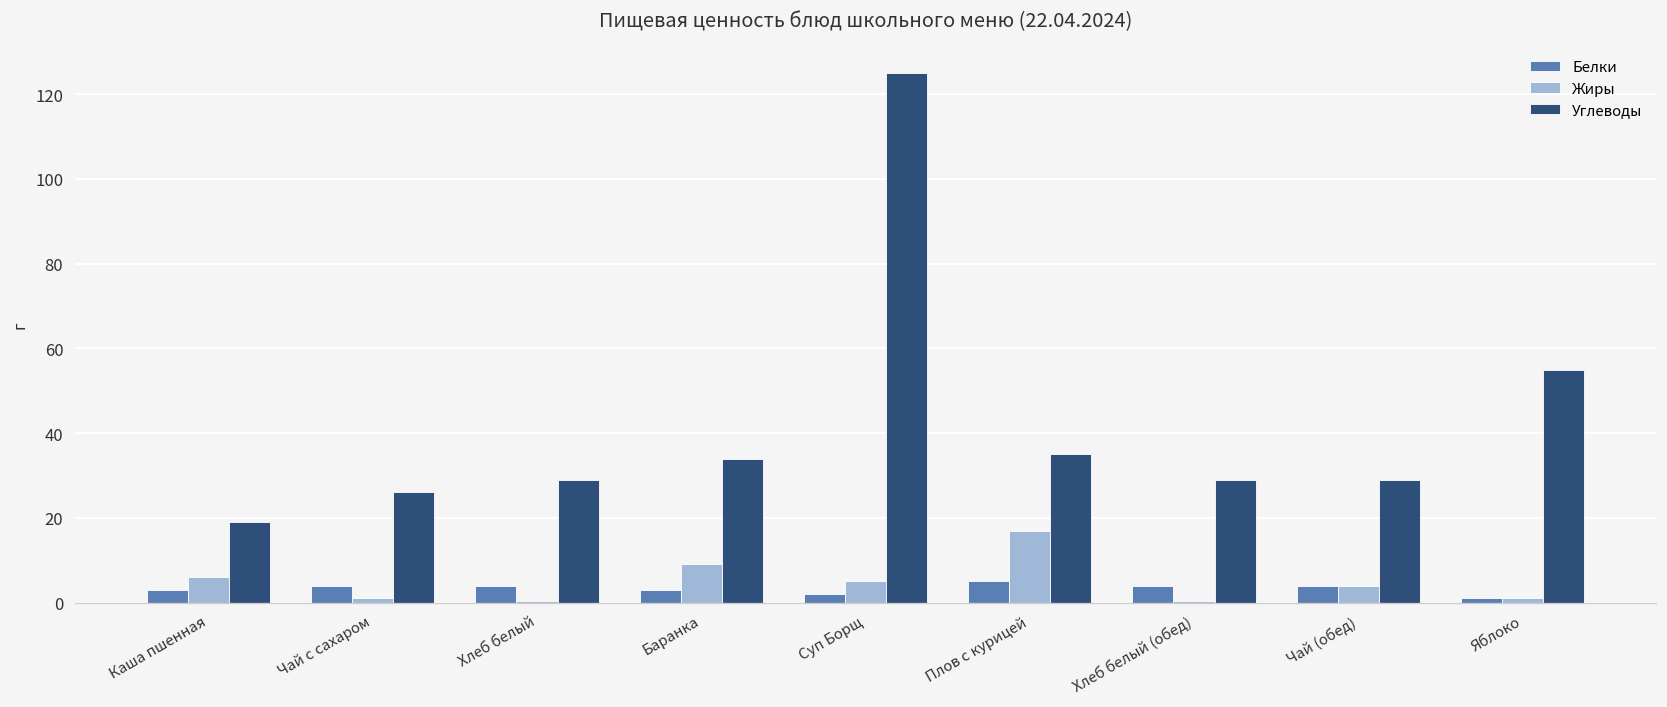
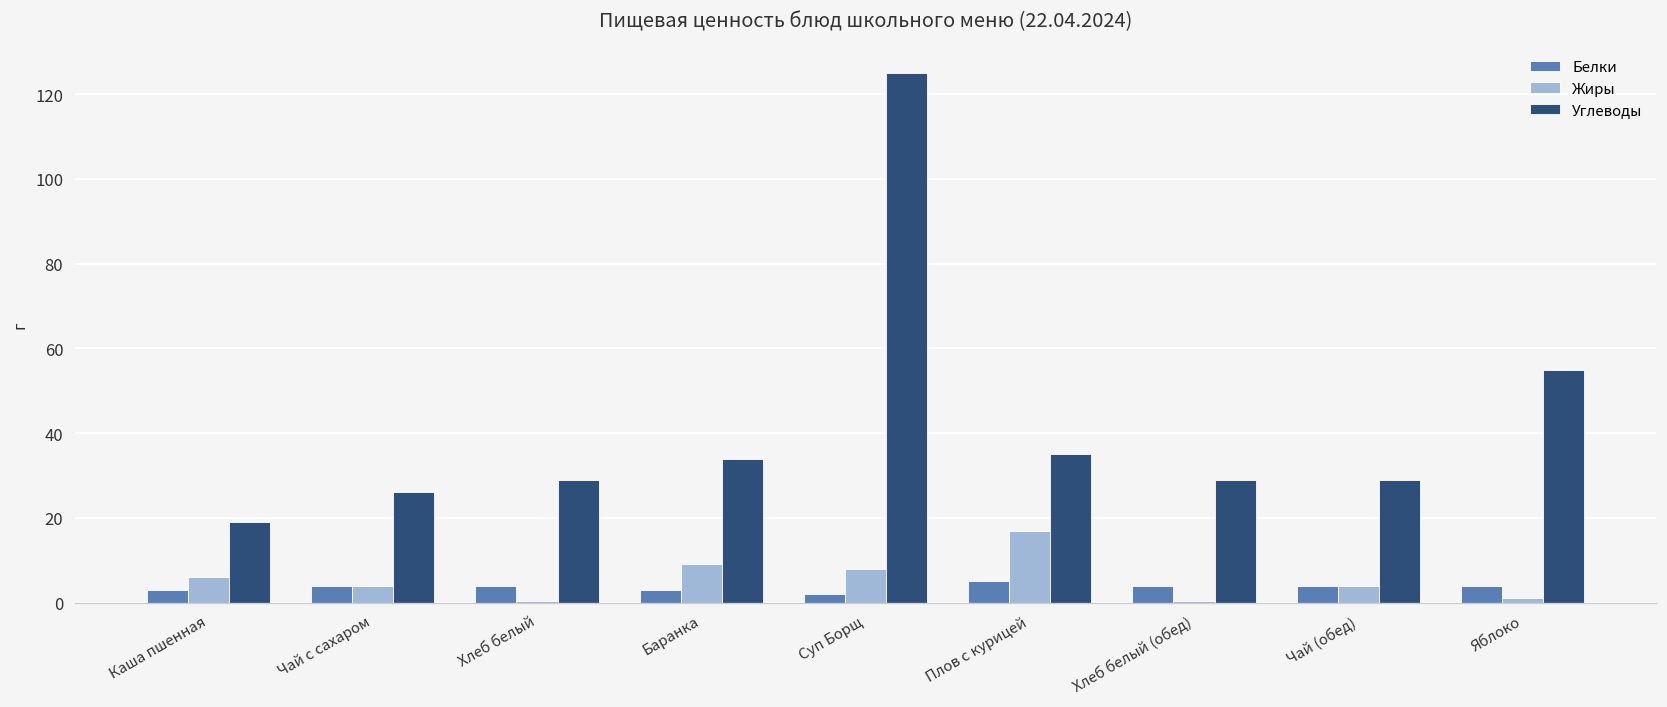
Жиры, Чай с сахаром: 1 -> 4
Жиры, Суп Борщ: 5 -> 8
Белки, Яблоко: 1 -> 4
